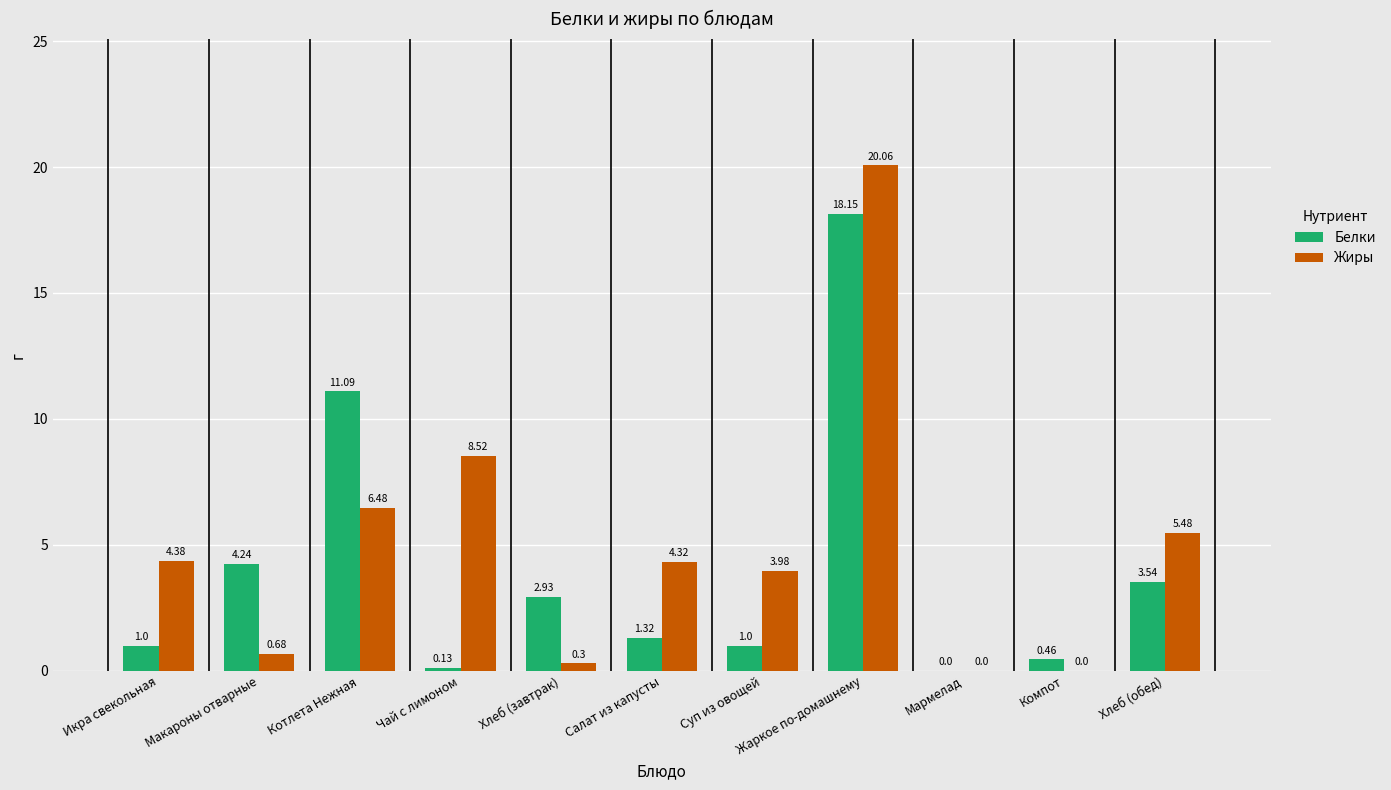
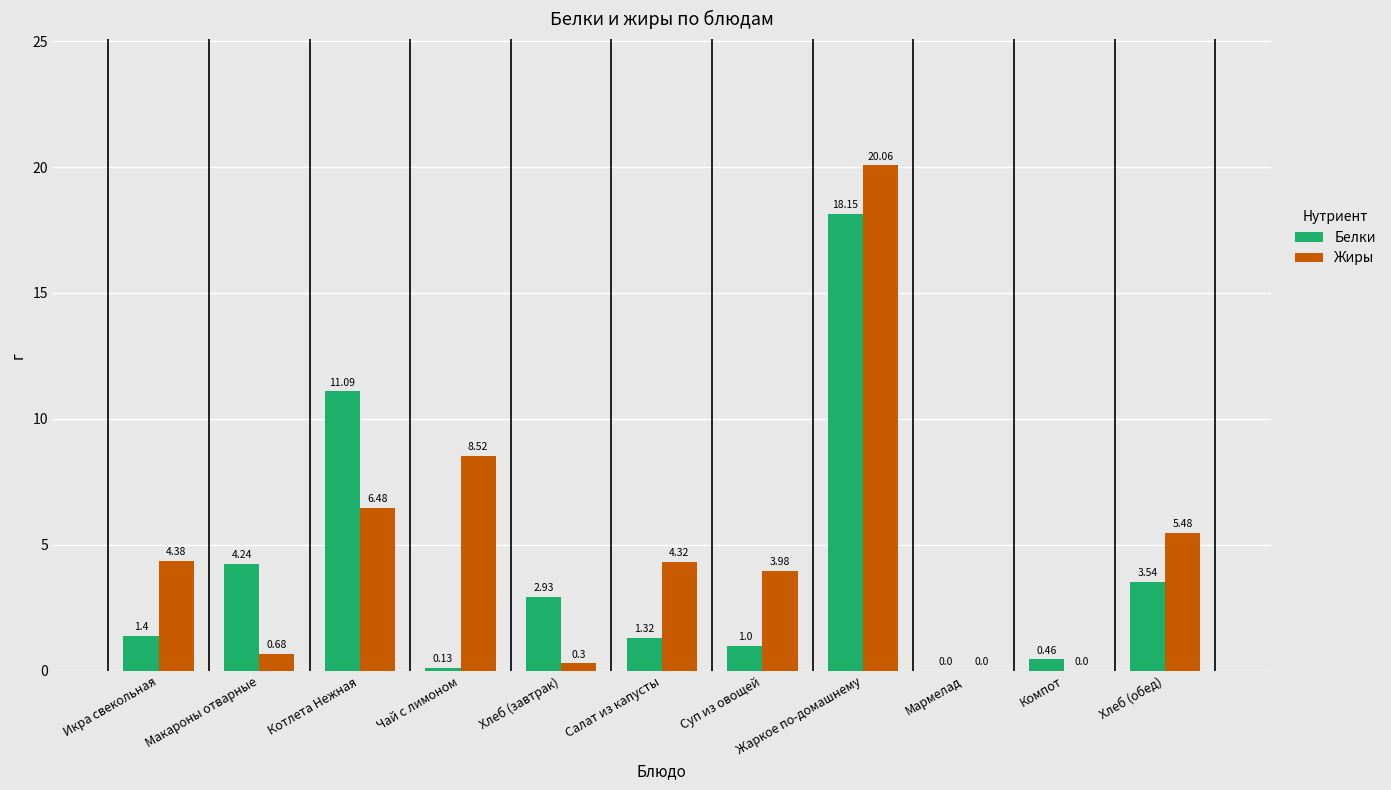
Белки, Икра свекольная: 1.0 -> 1.4
